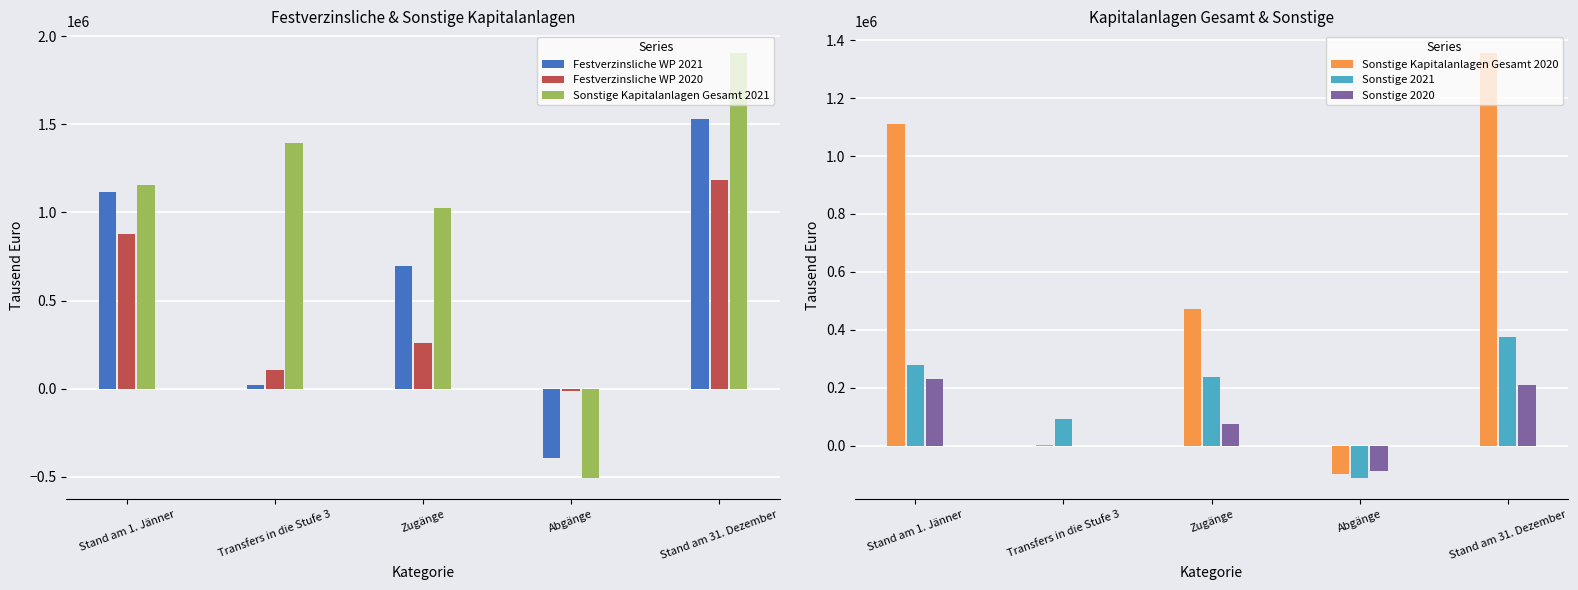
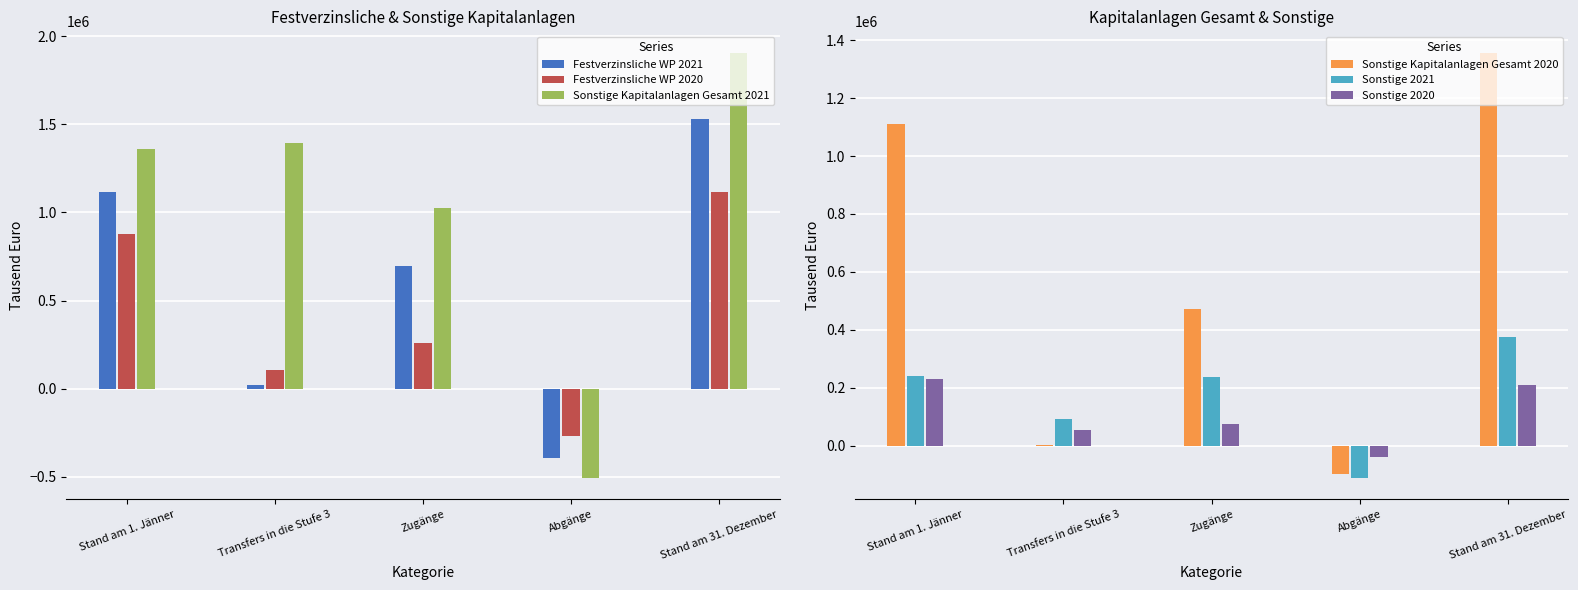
Festverzinsliche & Sonstige Kapitalanlagen, Sonstige Kapitalanlagen Gesamt 2021, Stand am 1. Jänner: 1160000 -> 1360000
Festverzinsliche & Sonstige Kapitalanlagen, Festverzinsliche WP 2020, Abgänge: -10000 -> -270000
Festverzinsliche & Sonstige Kapitalanlagen, Festverzinsliche WP 2020, Stand am 31. Dezember: 1180000 -> 1120000
Kapitalanlagen Gesamt & Sonstige, Sonstige 2021, Stand am 1. Jänner: 280000 -> 240000
Kapitalanlagen Gesamt & Sonstige, Sonstige 2020, Transfers in die Stufe 3: 0 -> 50000
Kapitalanlagen Gesamt & Sonstige, Sonstige 2020, Abgänge: -90000 -> -40000
